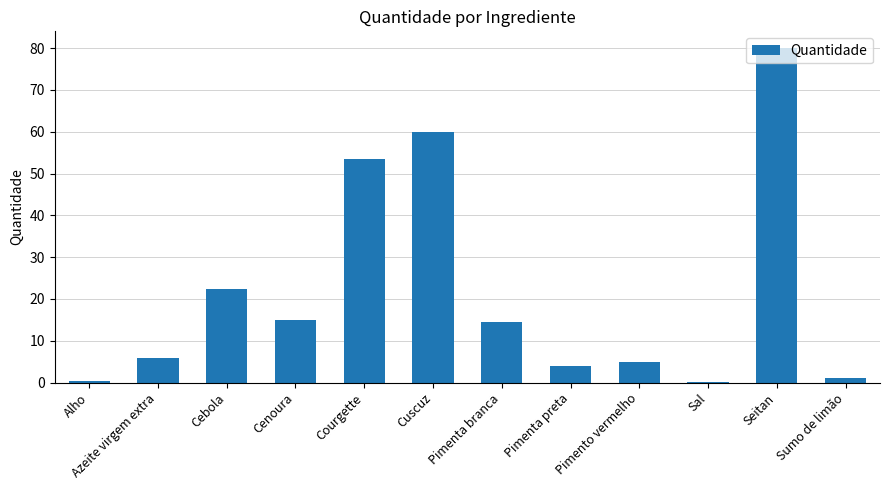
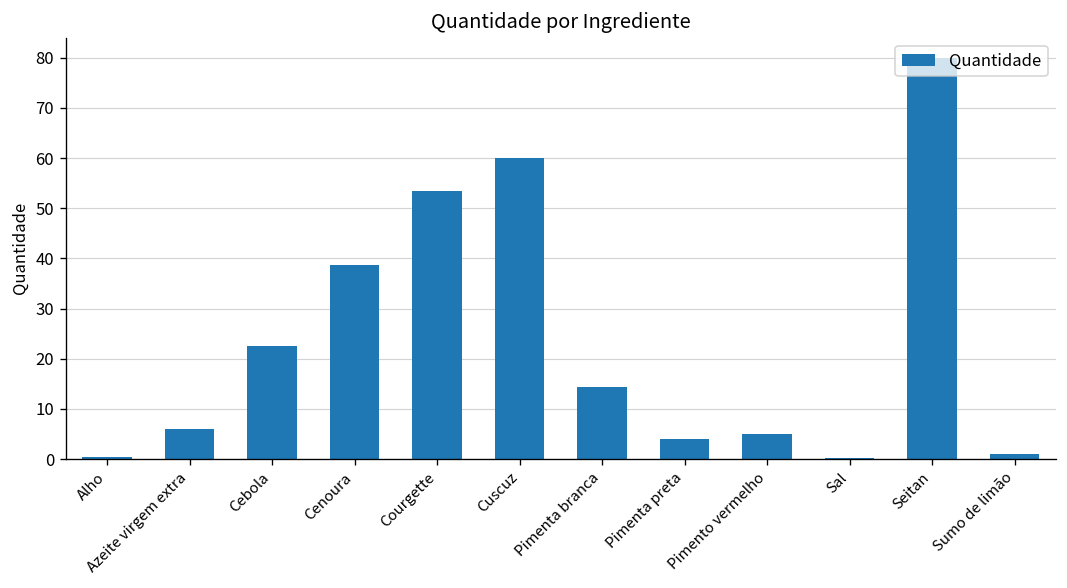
Cenoura: 15 -> 39
